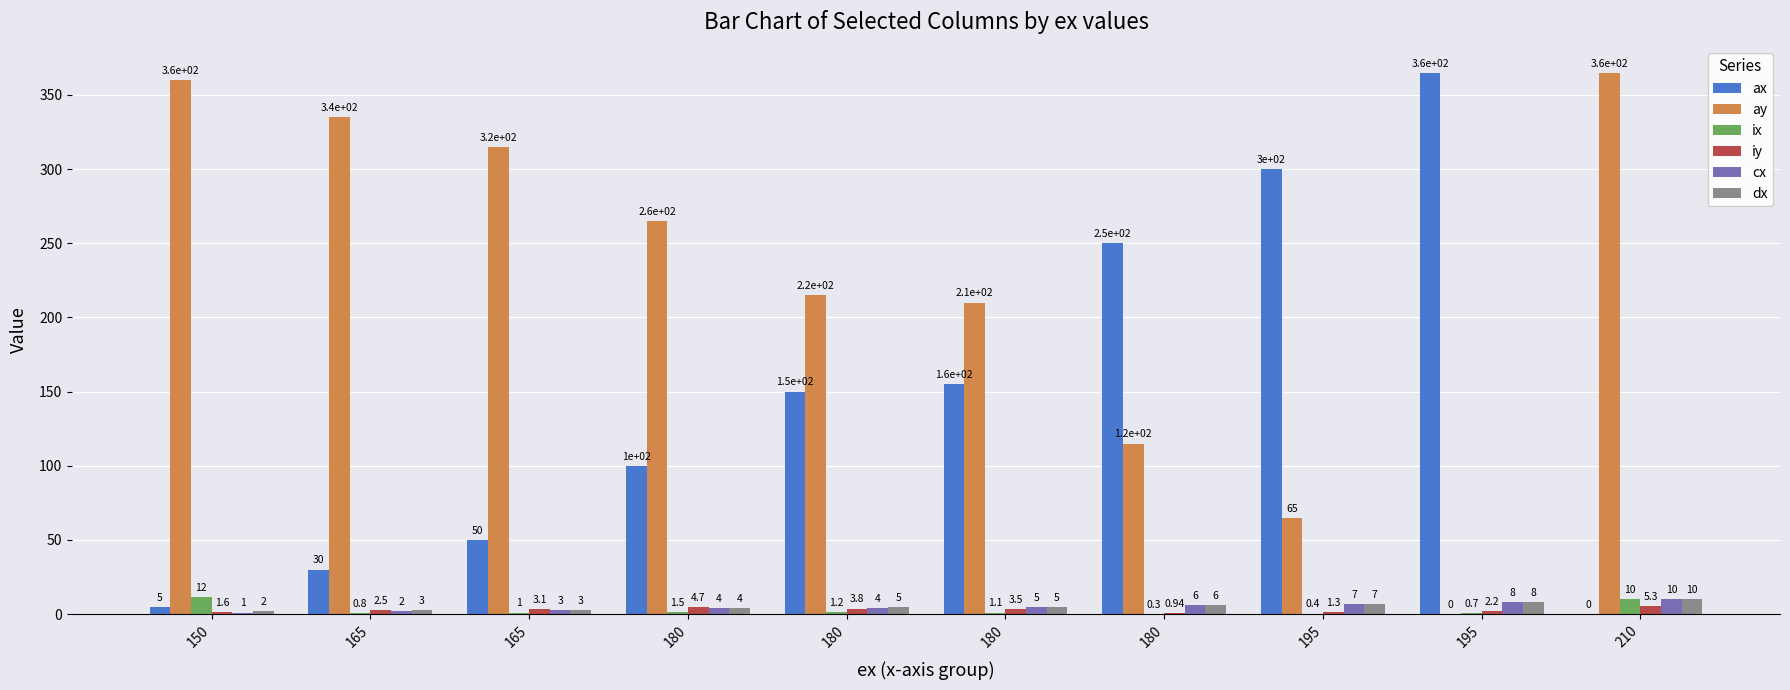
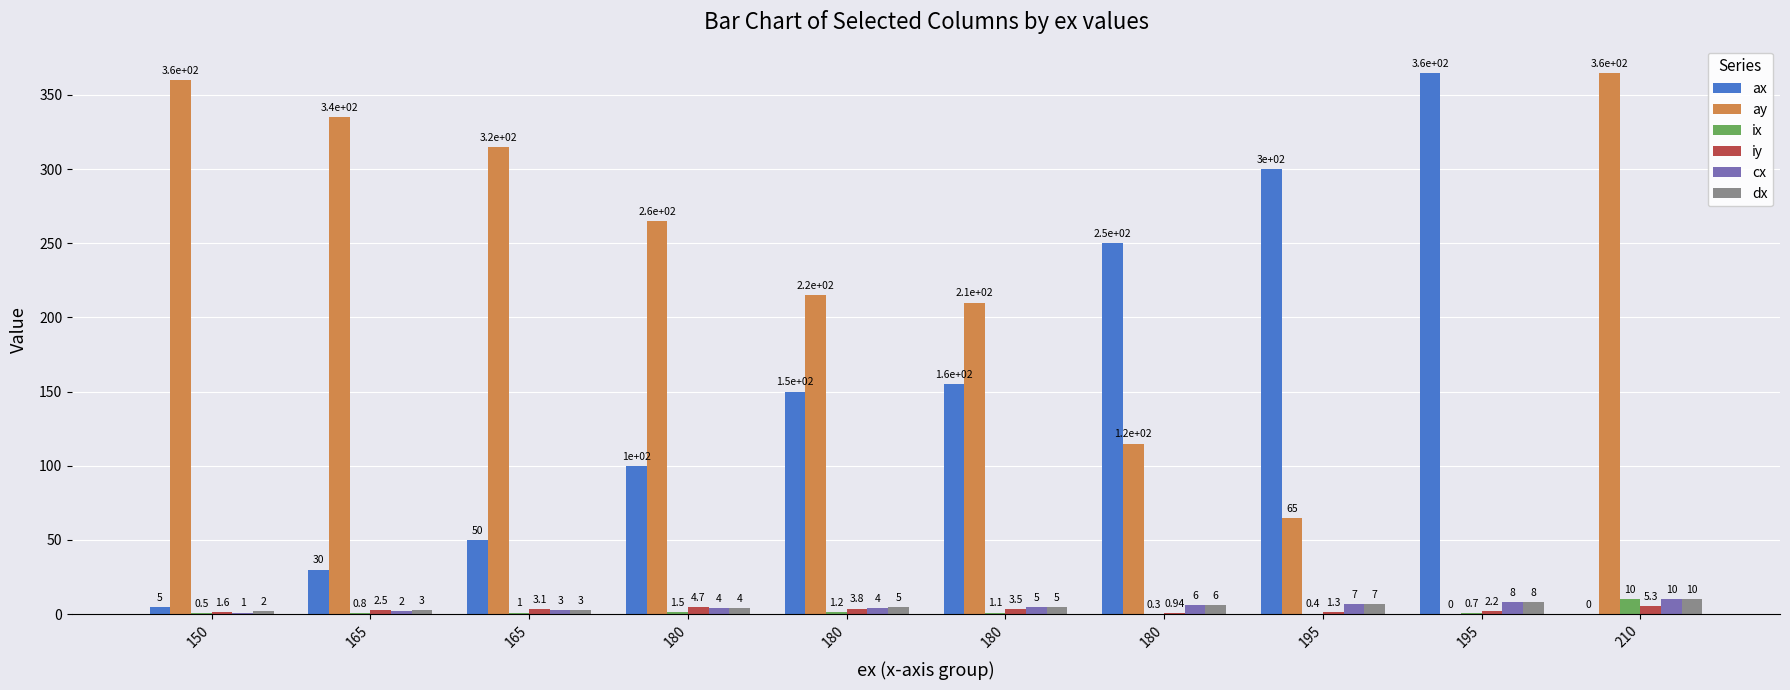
ix, 150: 12 -> 0.5
